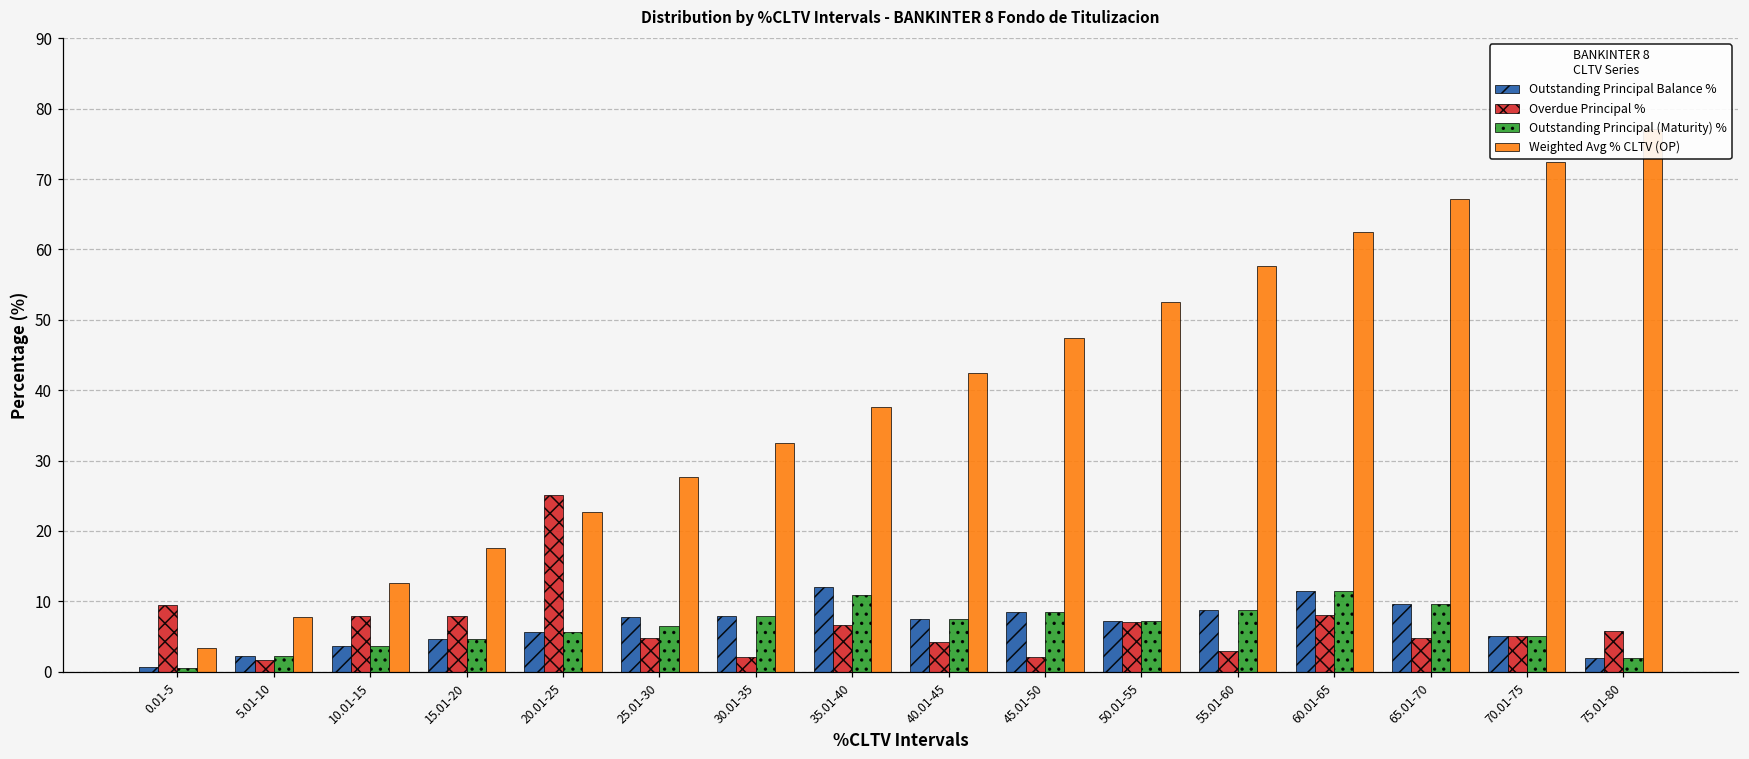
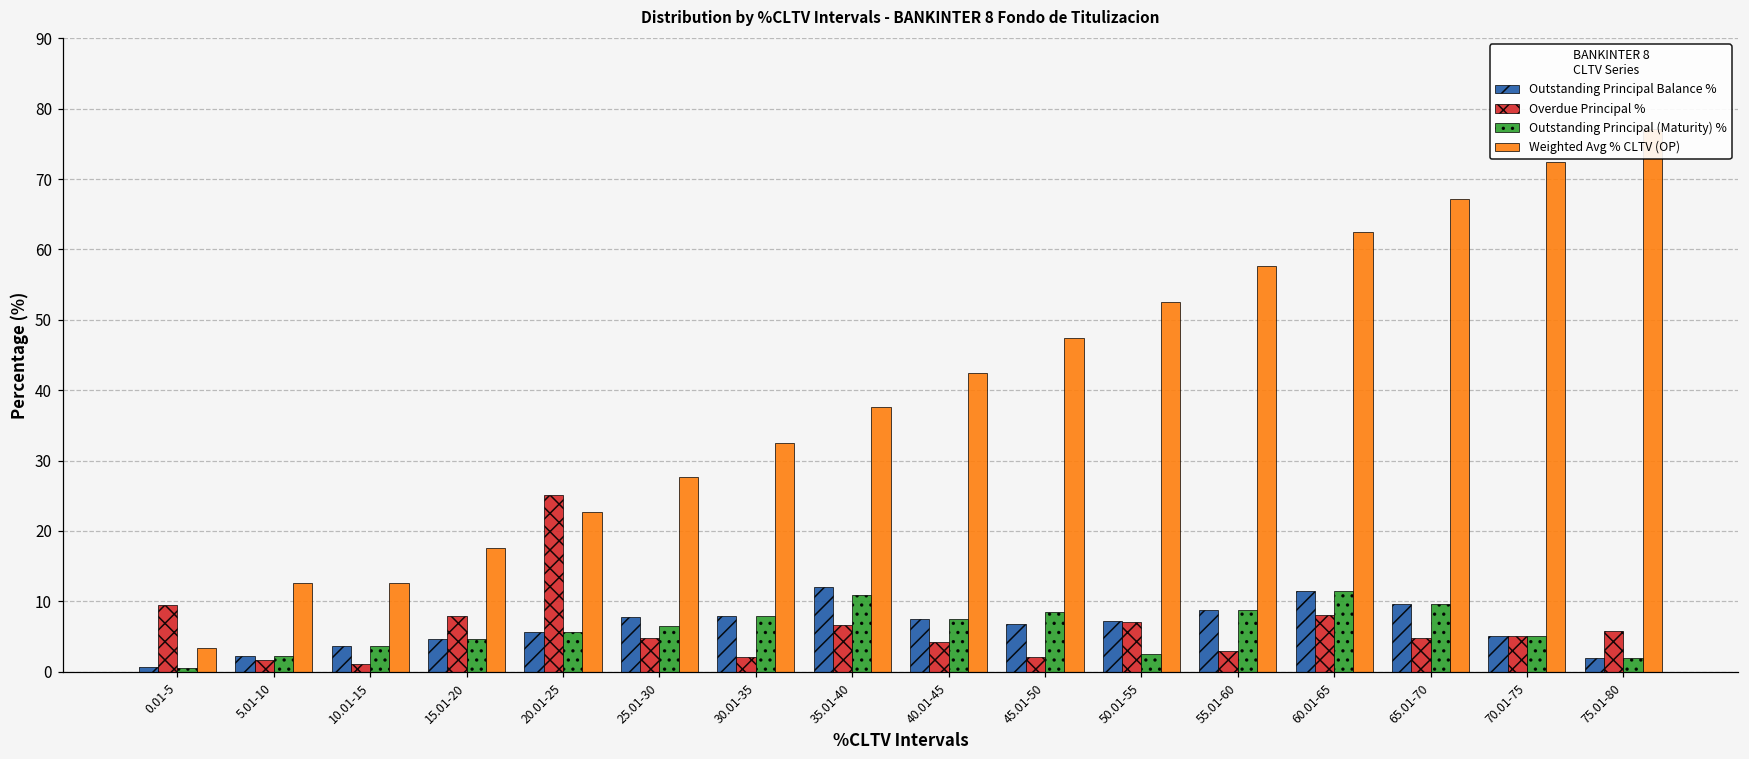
Weighted Avg % CLTV (OP), 5.01-10: 8 -> 13
Overdue Principal %, 10.01-15: 8 -> 1
Outstanding Principal Balance %, 45.01-50: 8 -> 7
Outstanding Principal (Maturity) %, 50.01-55: 7 -> 2
